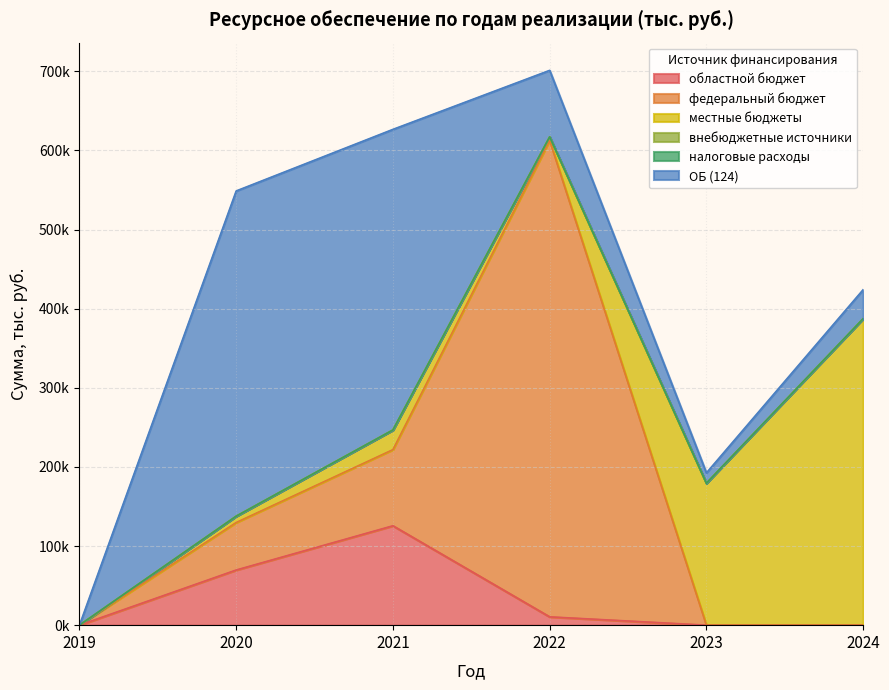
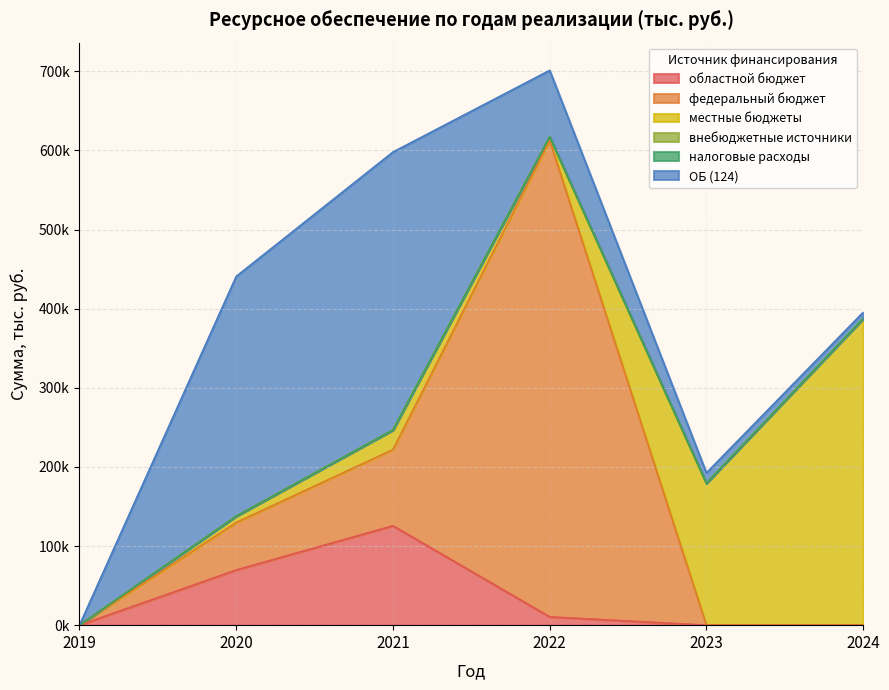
ОБ (124), 2020: 410000 -> 300000
ОБ (124), 2021: 380000 -> 350000
ОБ (124), 2024: 40000 -> 10000
